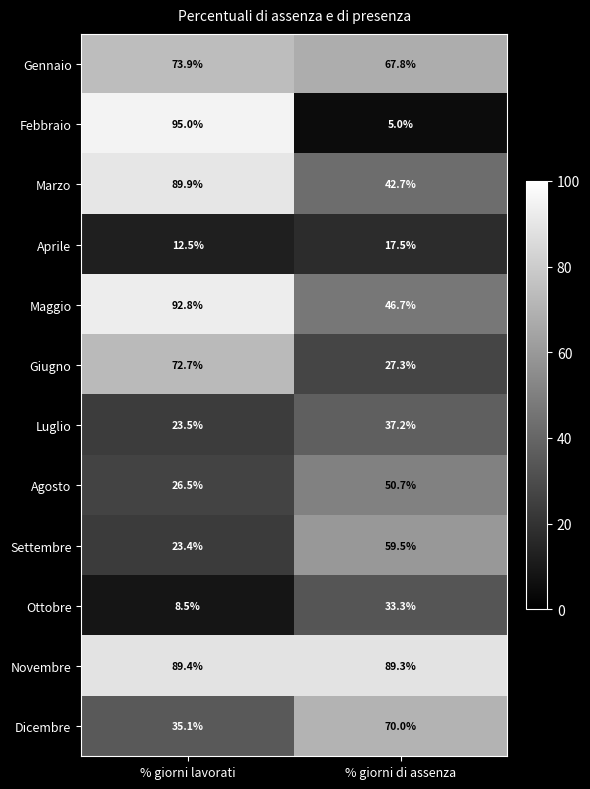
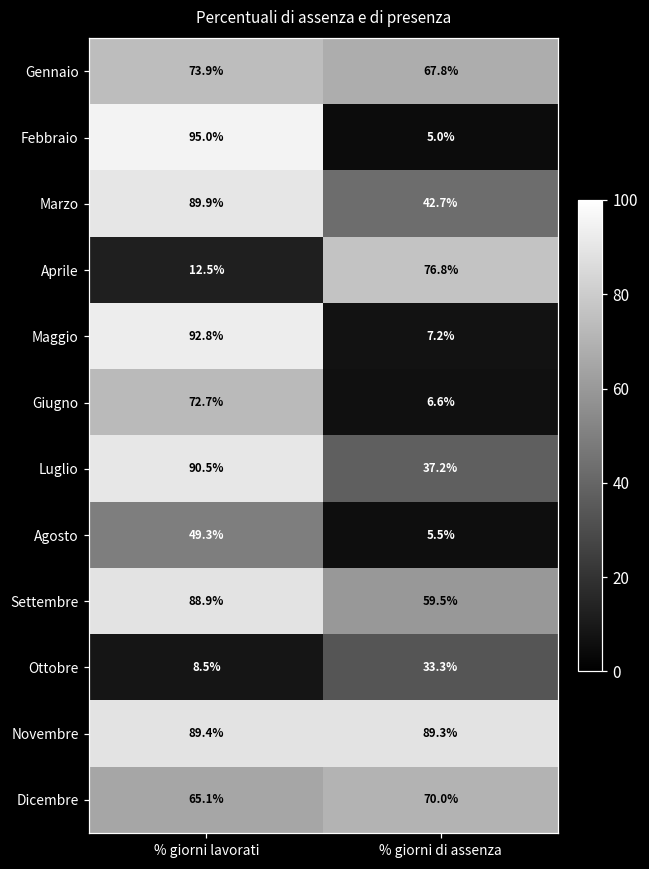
Aprile, % giorni di assenza: 17.5% -> 76.8%
Maggio, % giorni di assenza: 46.7% -> 7.2%
Giugno, % giorni di assenza: 27.3% -> 6.6%
Luglio, % giorni lavorati: 23.5% -> 90.5%
Agosto, % giorni lavorati: 26.5% -> 49.3%
Agosto, % giorni di assenza: 50.7% -> 5.5%
Settembre, % giorni lavorati: 23.4% -> 88.9%
Dicembre, % giorni lavorati: 35.1% -> 65.1%
